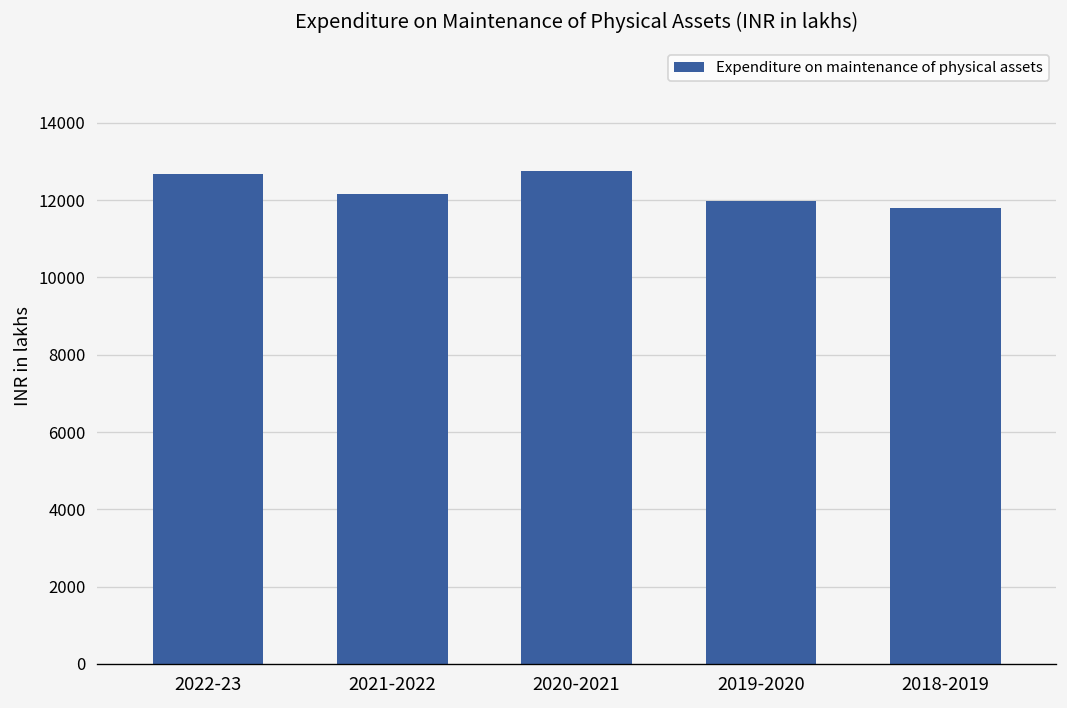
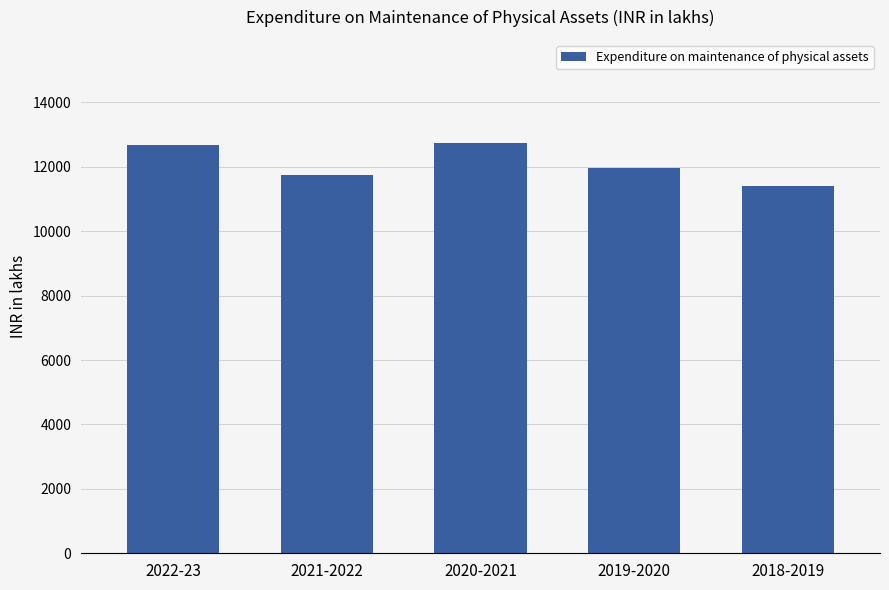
2021-2022: 12200 -> 11800
2018-2019: 11800 -> 11400
